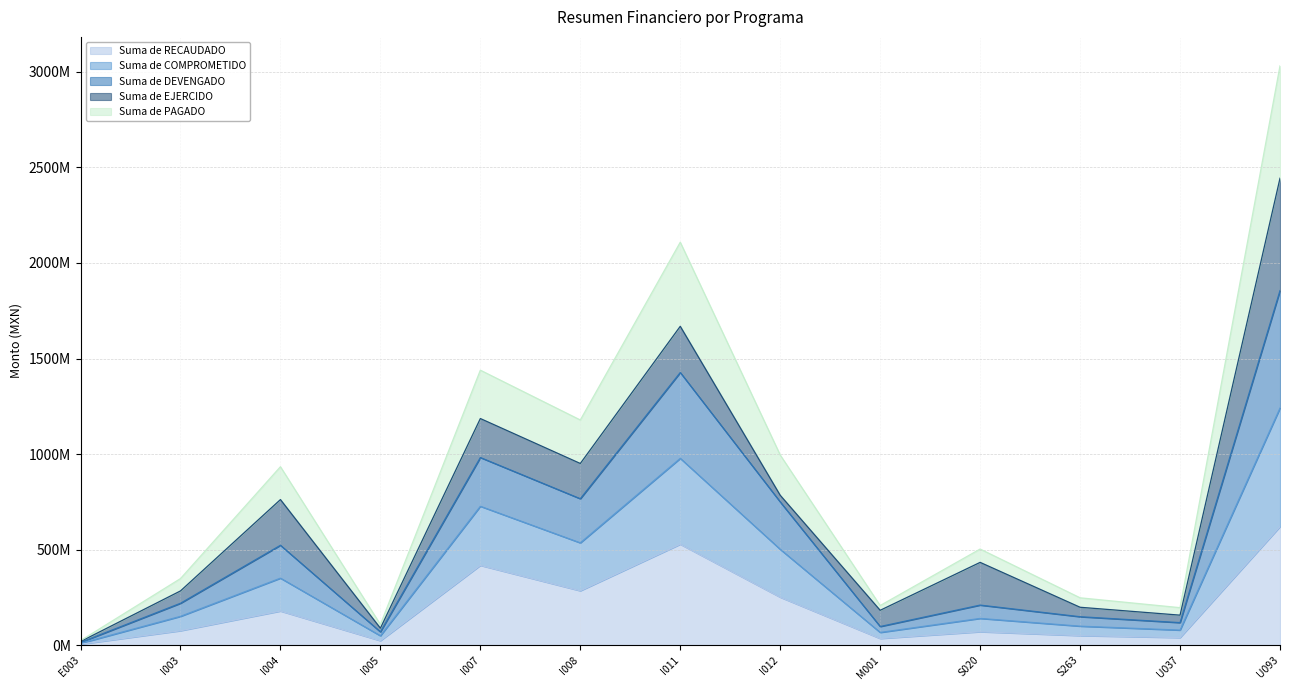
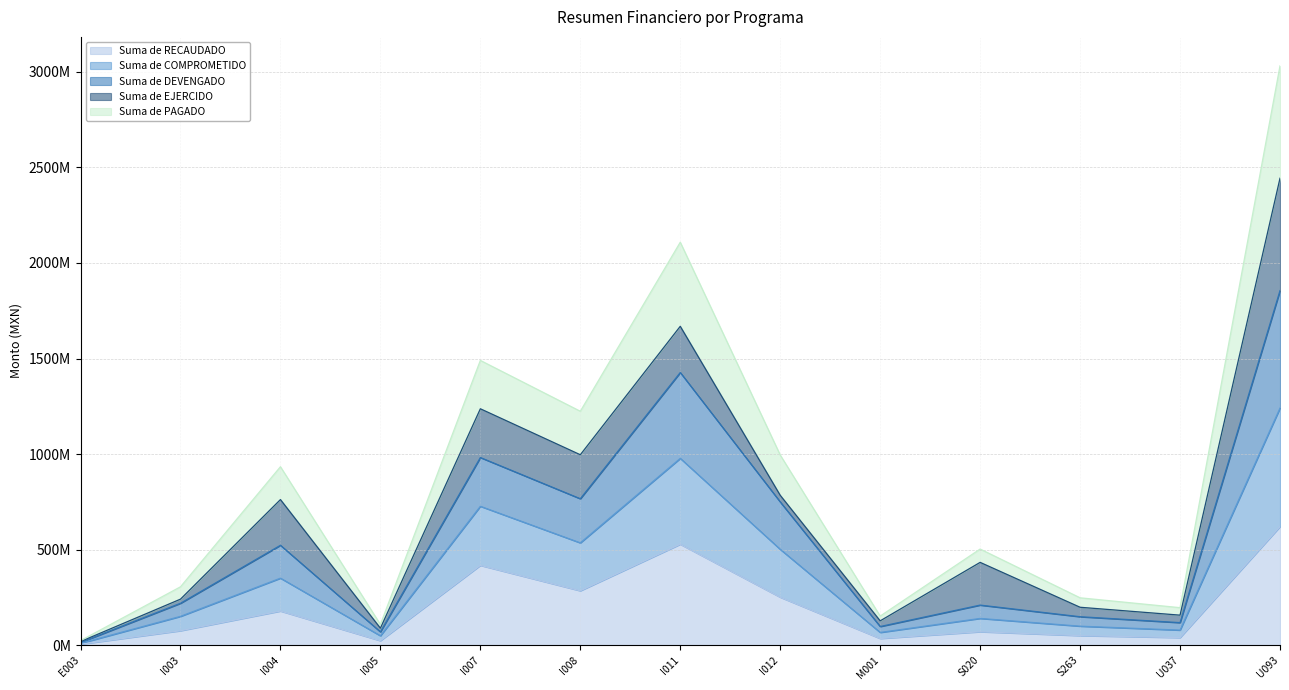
Suma de EJERCIDO, I003: 60000000 -> 20000000
Suma de EJERCIDO, I007: 200000000 -> 260000000
Suma de EJERCIDO, I008: 180000000 -> 230000000
Suma de EJERCIDO, M001: 80000000 -> 30000000
